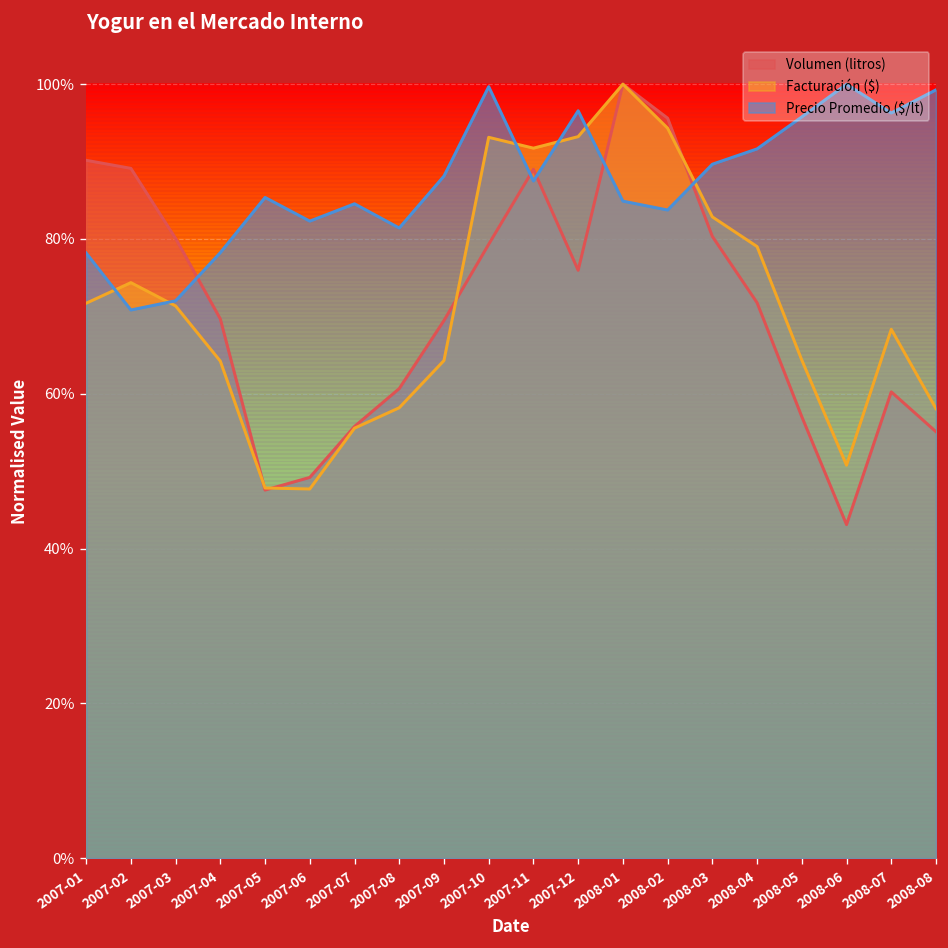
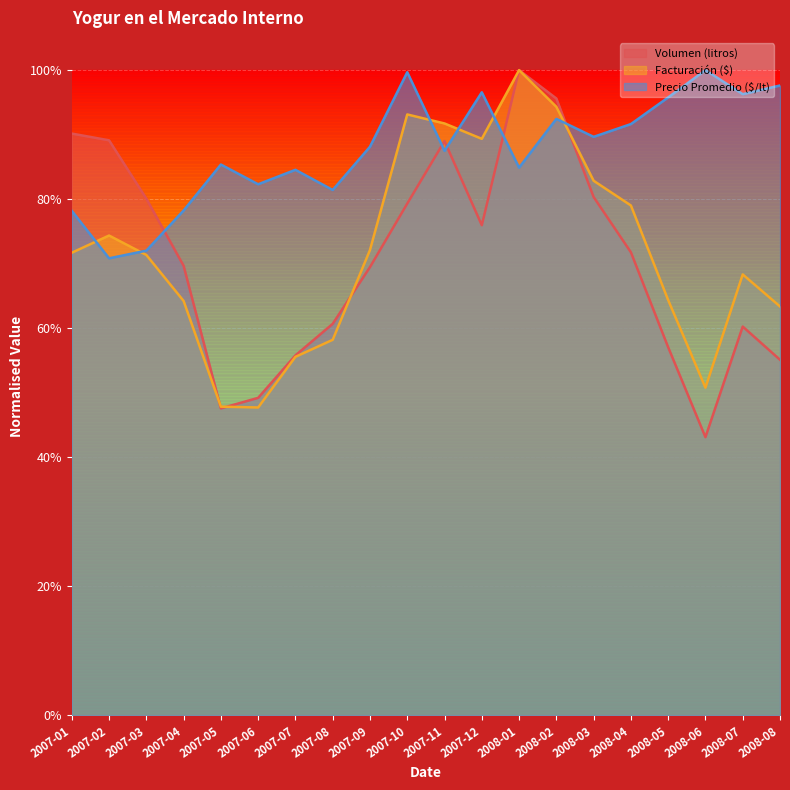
Facturación ($), 2007-09: 64% -> 72%
Facturación ($), 2007-12: 93% -> 89%
Precio Promedio ($/lt), 2008-02: 84% -> 92%
Facturación ($), 2008-08: 58% -> 63%
Precio Promedio ($/lt), 2008-08: 99% -> 98%
